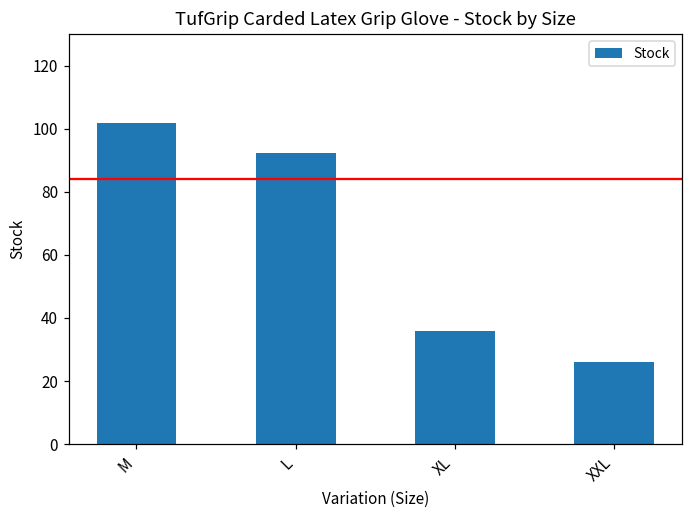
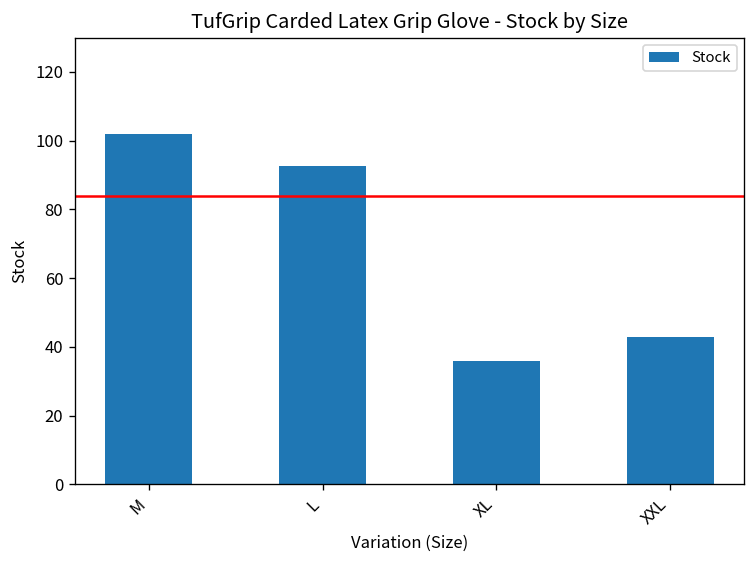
XXL: 26 -> 43
